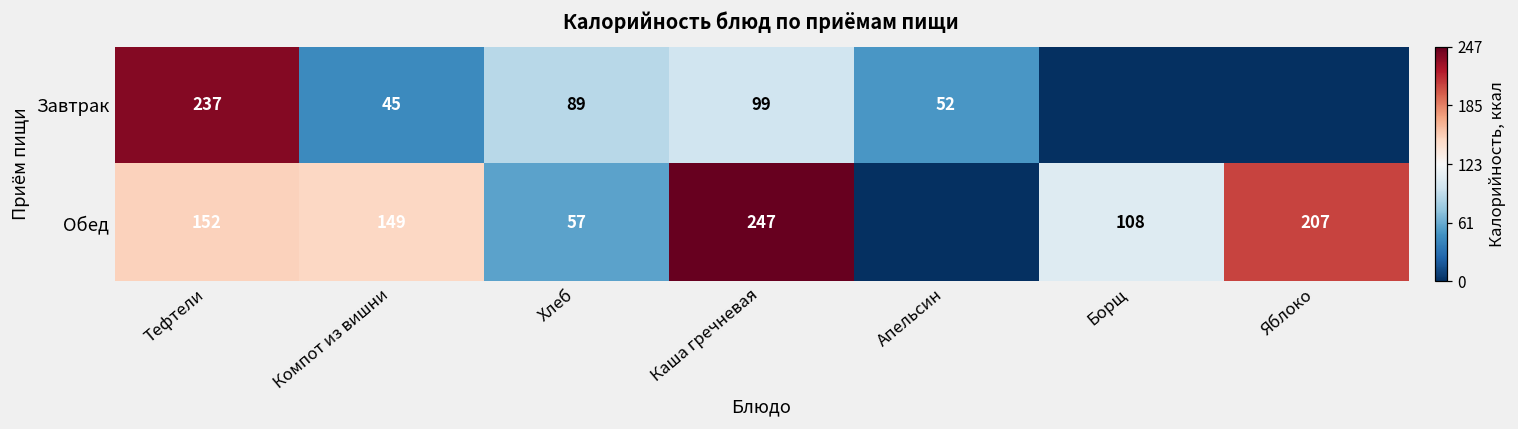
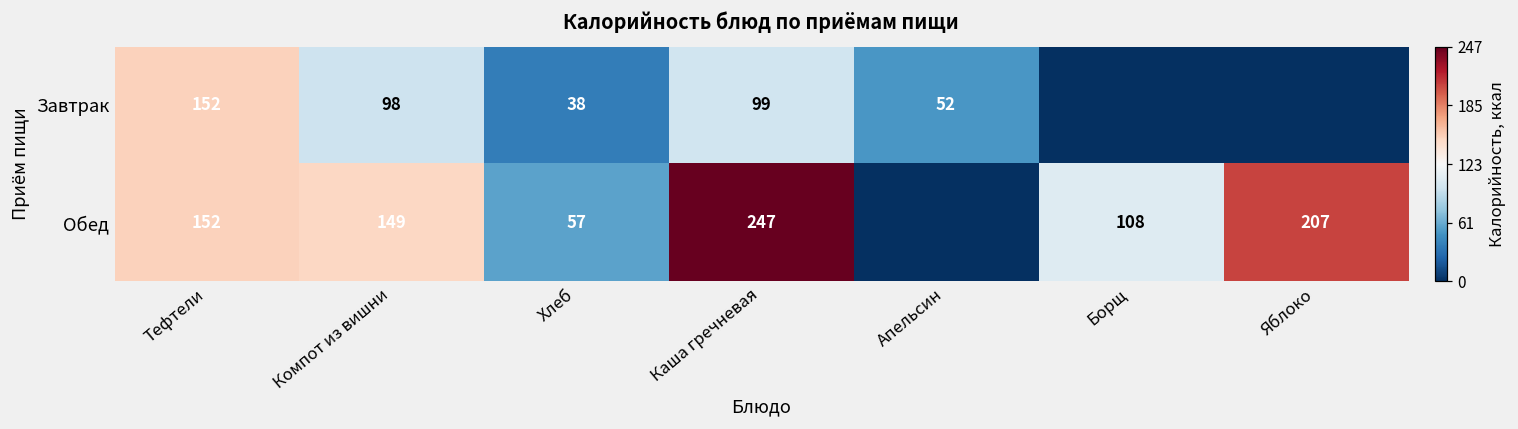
Завтрак, Тефтели: 237 -> 152
Завтрак, Компот из вишни: 45 -> 98
Завтрак, Хлеб: 89 -> 38
